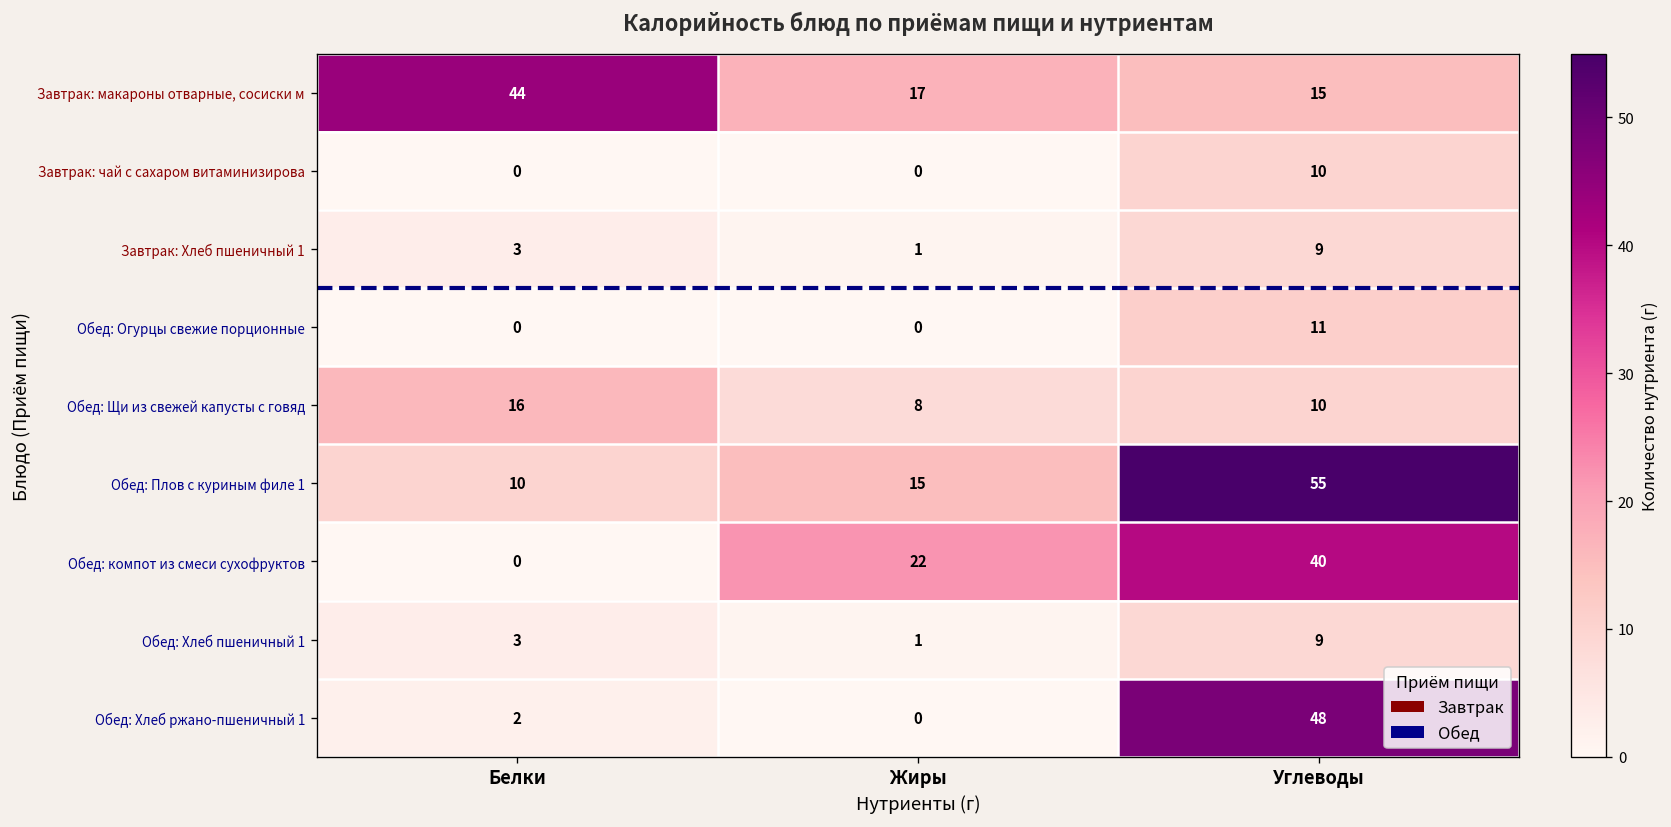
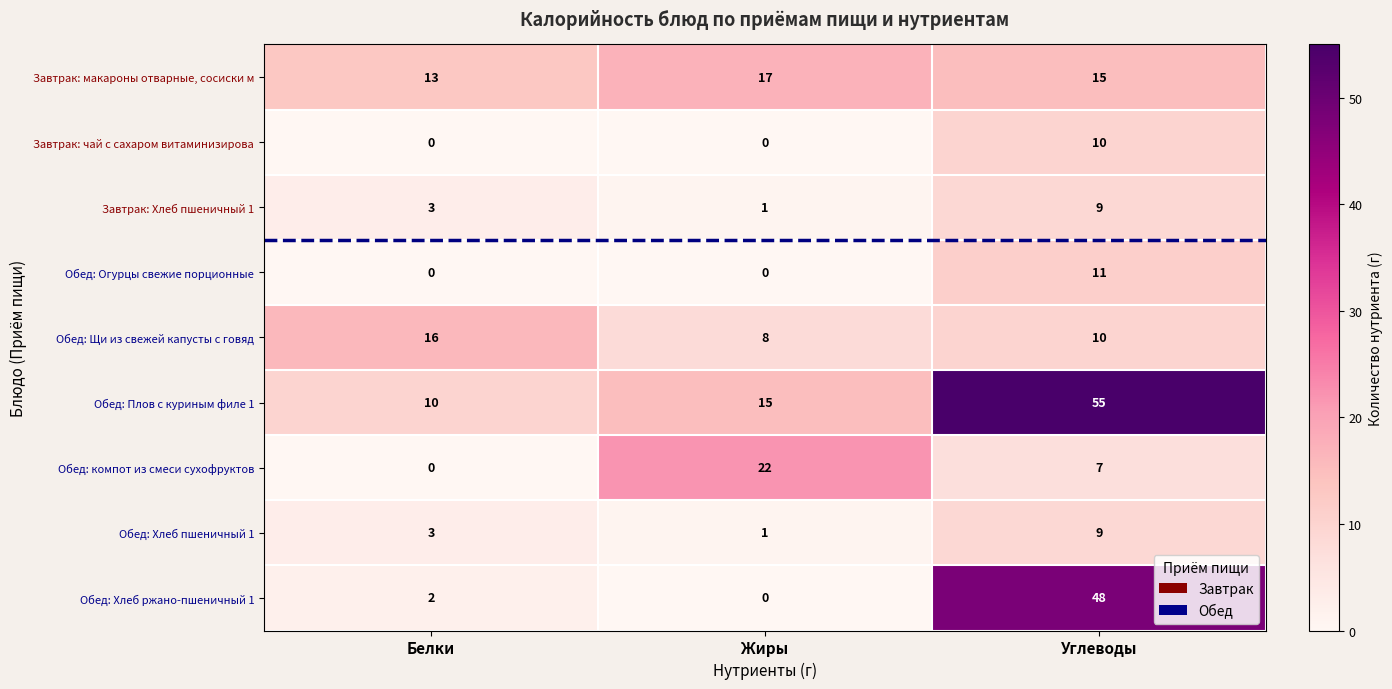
Завтрак: макароны отварные, сосиски м, Белки: 44 -> 13
Обед: компот из смеси сухофруктов, Углеводы: 40 -> 7
